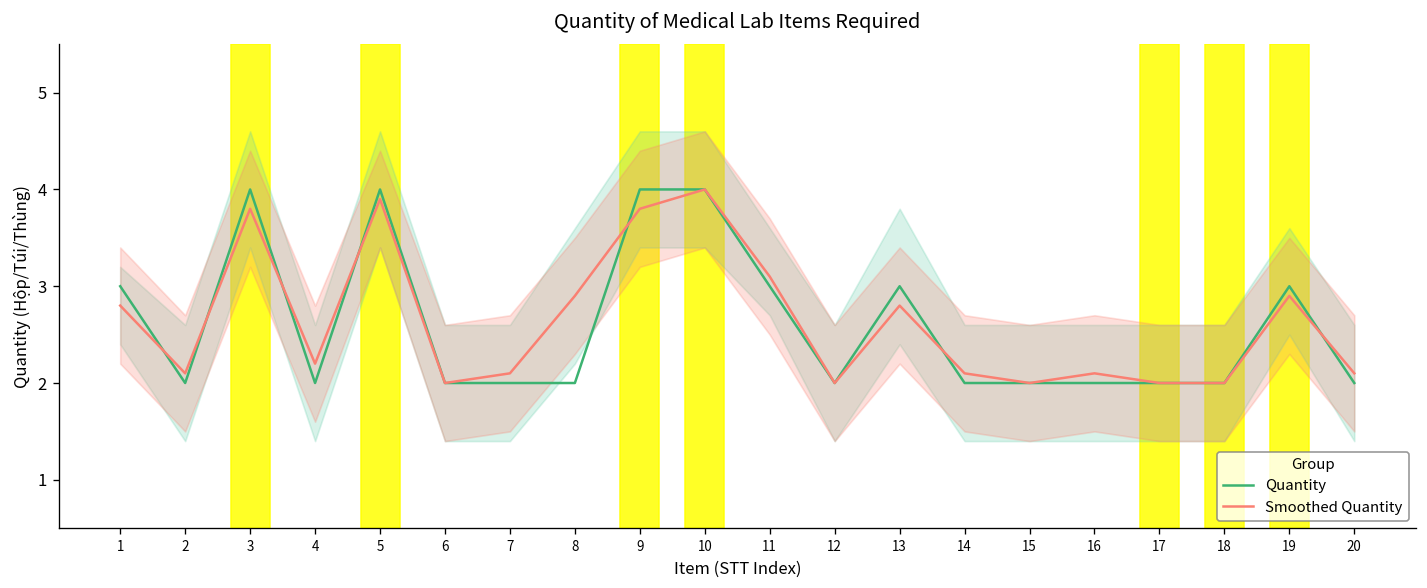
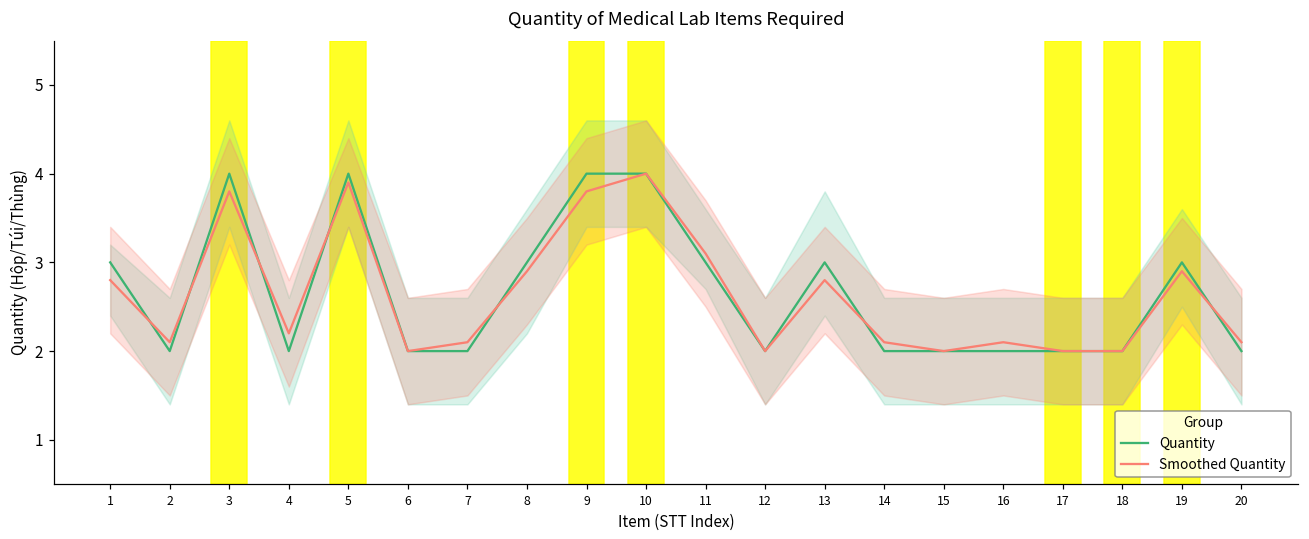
Quantity, 8: 2 -> 3
